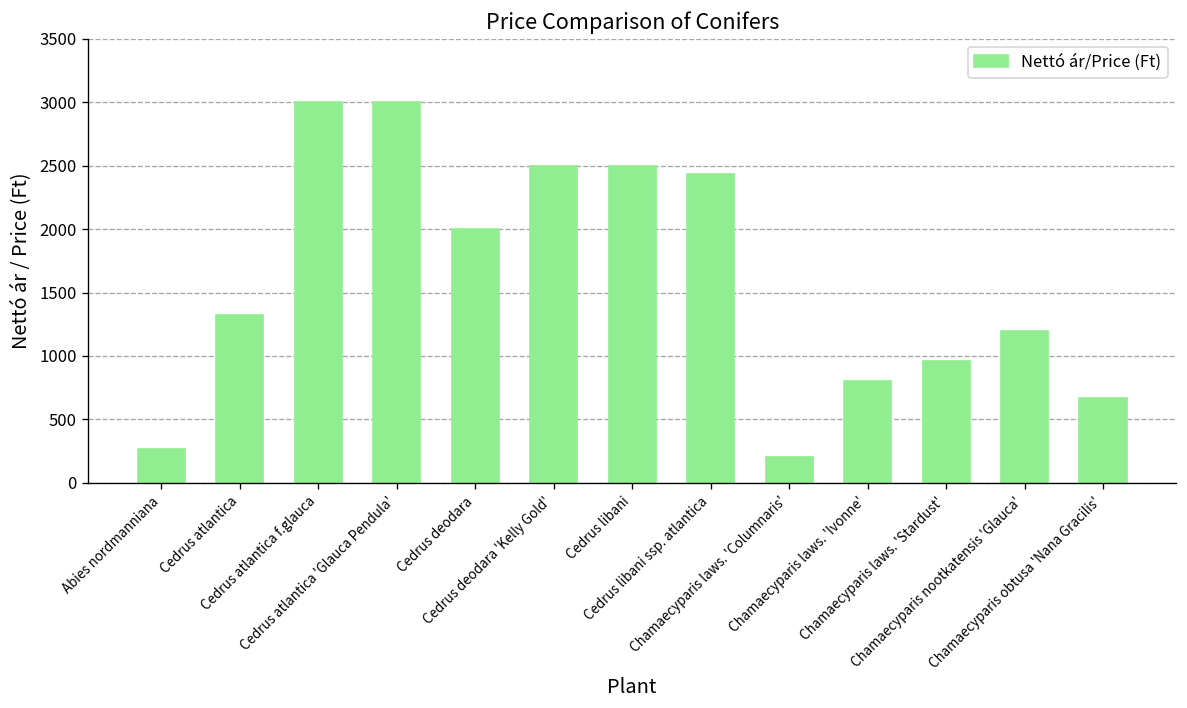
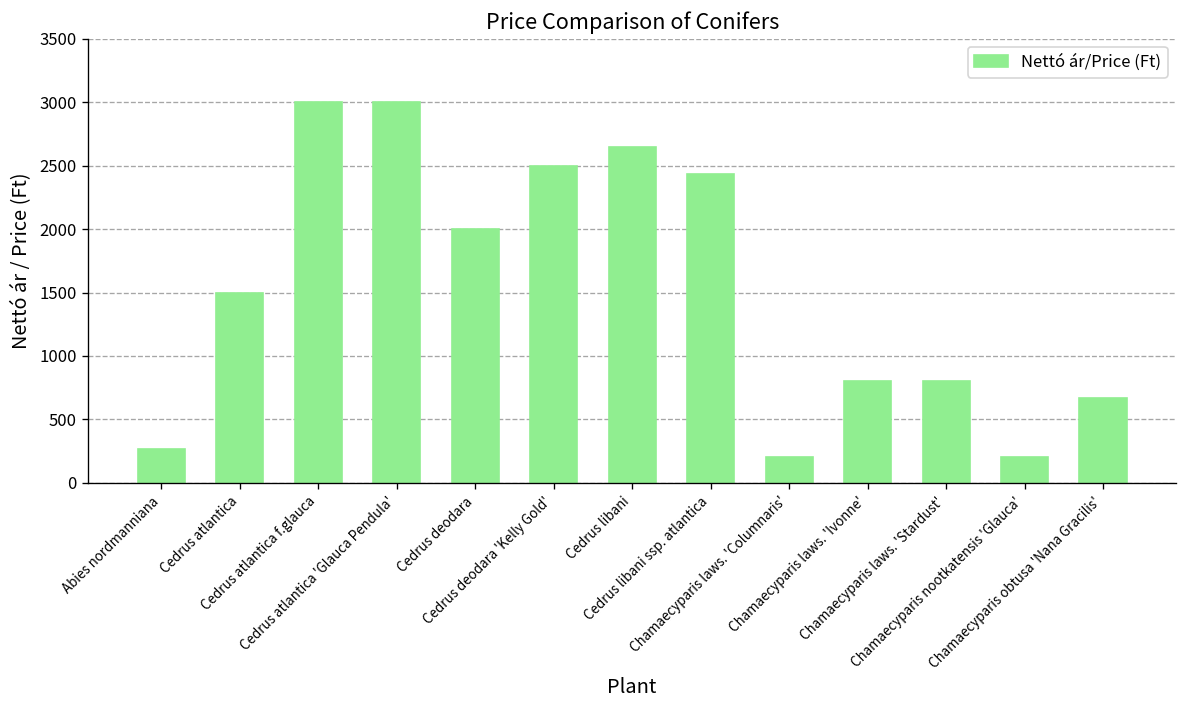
Cedrus atlantica: 1320 -> 1500
Cedrus libani: 2500 -> 2650
Chamaecyparis laws. 'Stardust': 960 -> 800
Chamaecyparis nootkatensis 'Glauca': 1200 -> 210
